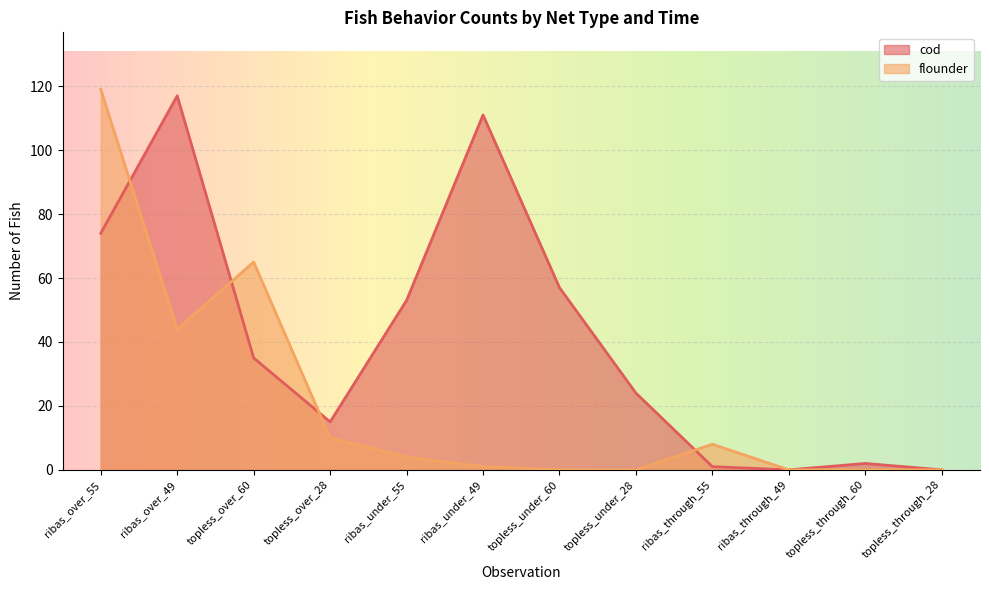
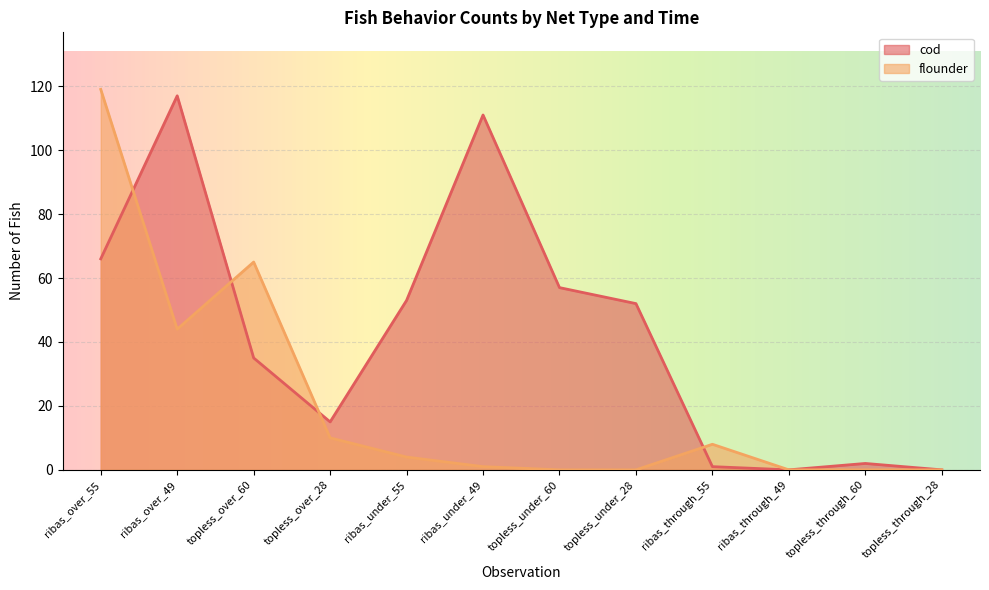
cod, ribas_over_55: 74 -> 66
cod, topless_under_28: 24 -> 52
